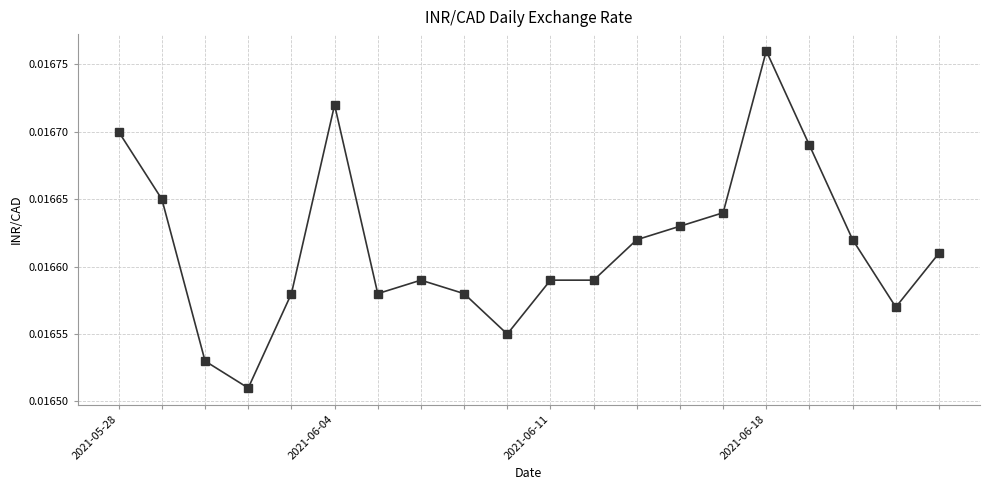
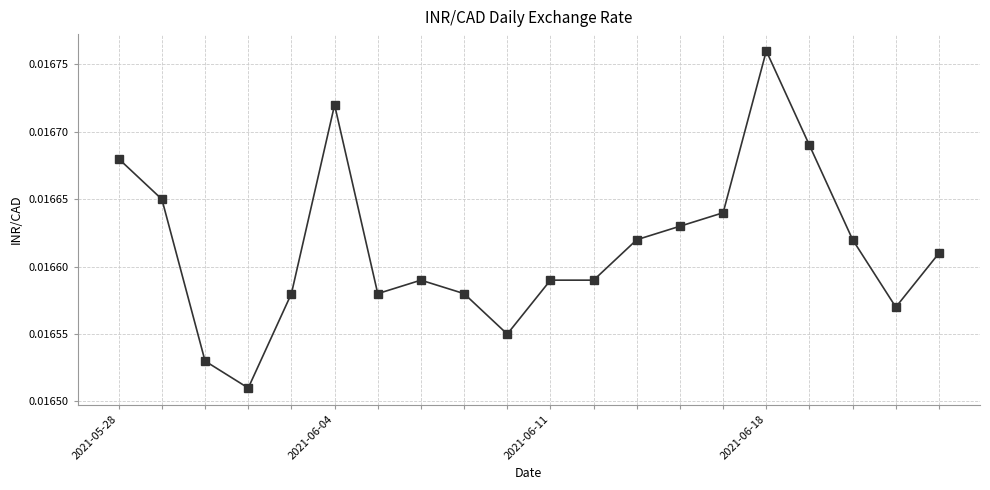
2021-05-28: 0.01670 -> 0.01668
